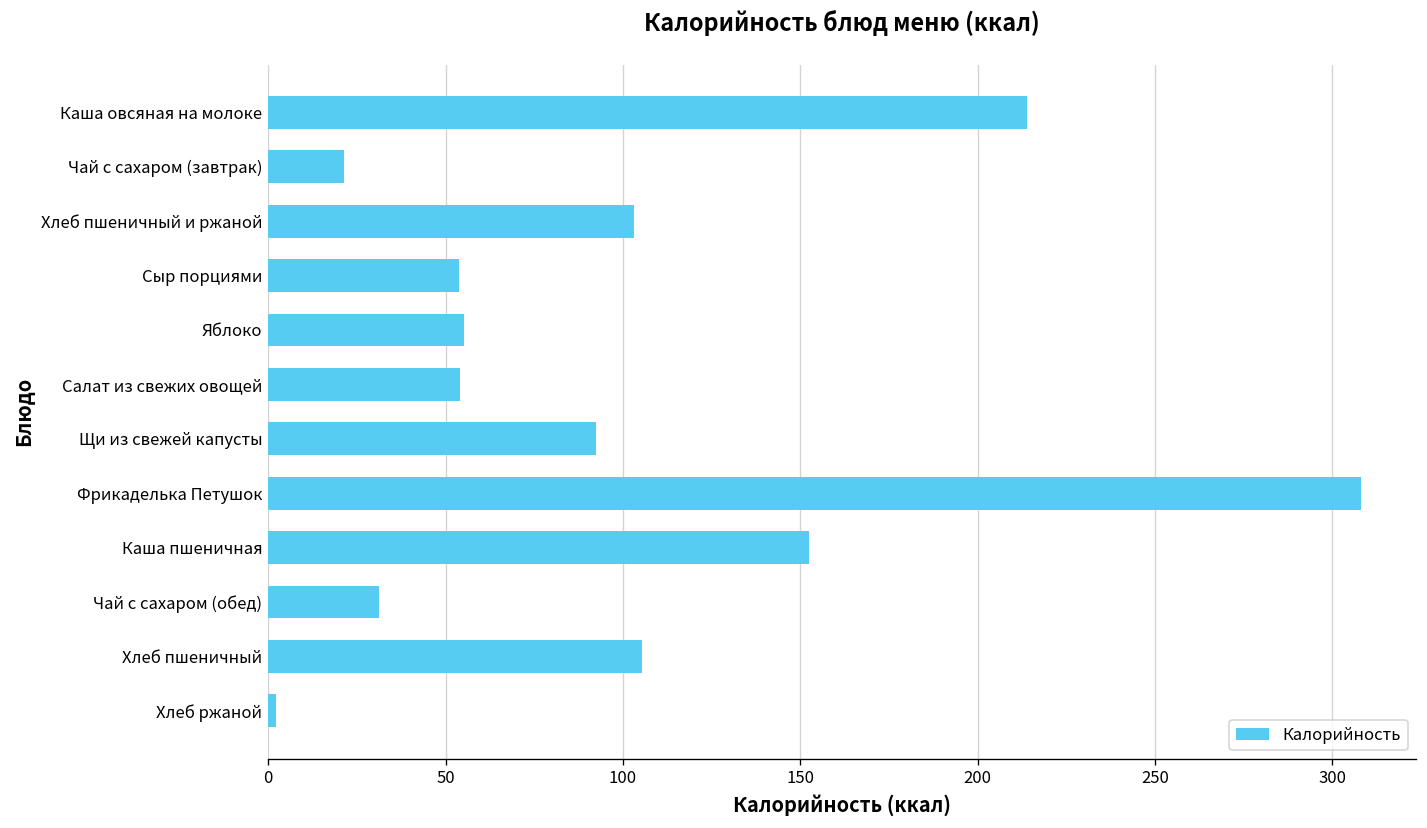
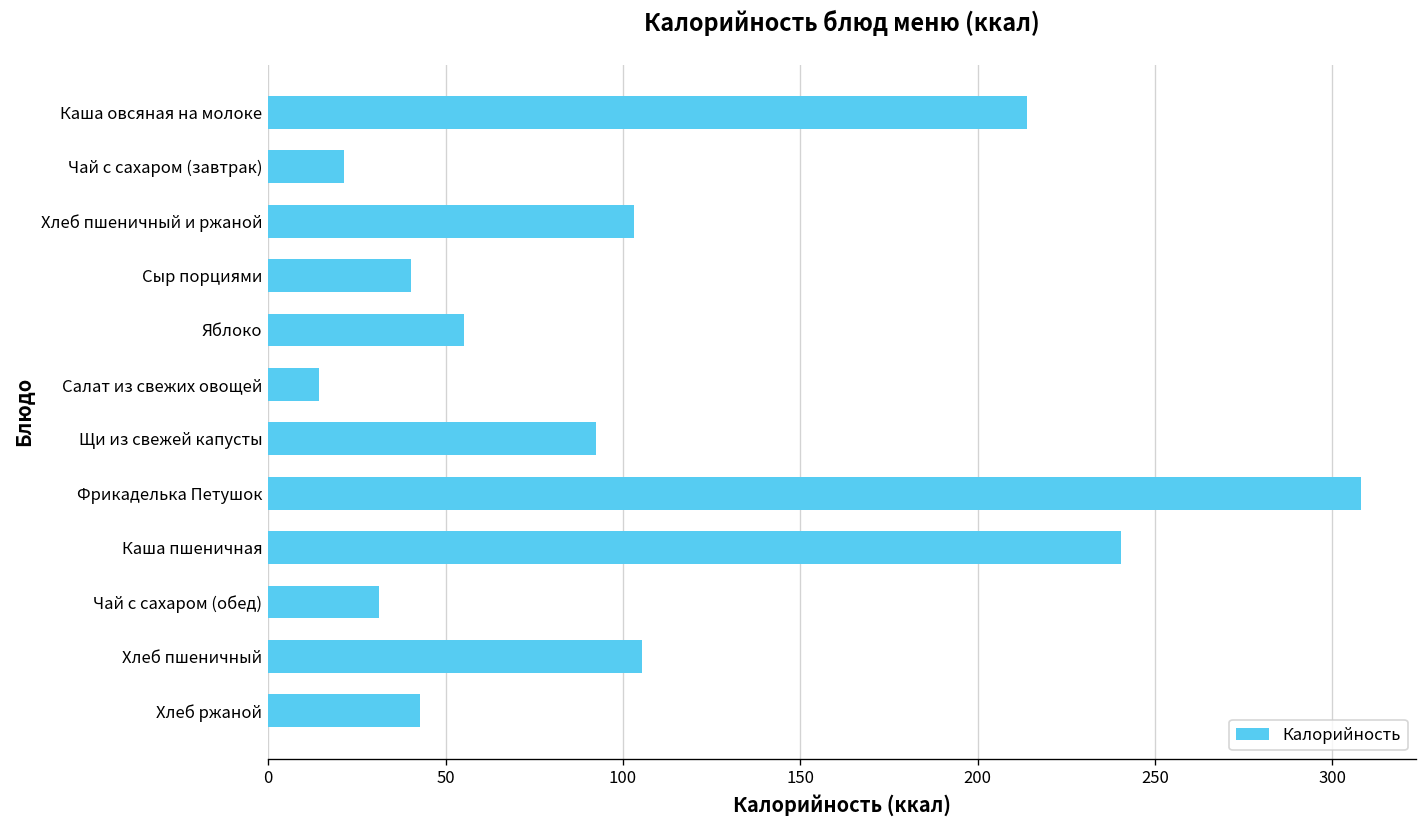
Сыр порциями: 54 -> 40
Салат из свежих овощей: 54 -> 14
Каша пшеничная: 152 -> 240
Хлеб ржаной: 2 -> 43
